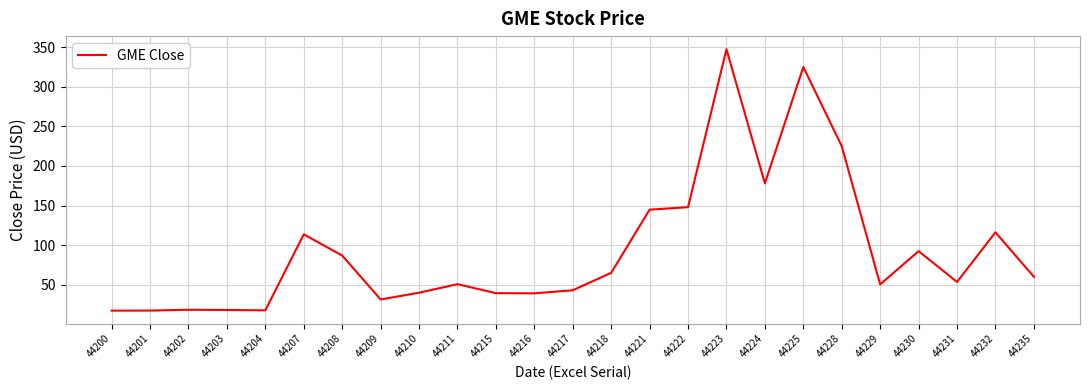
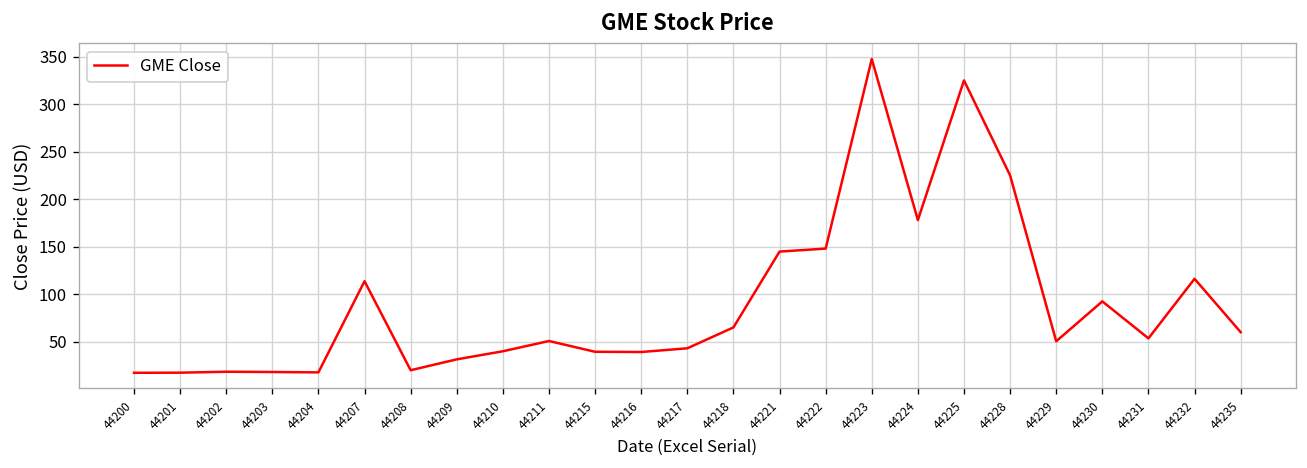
44208: 90 -> 20
